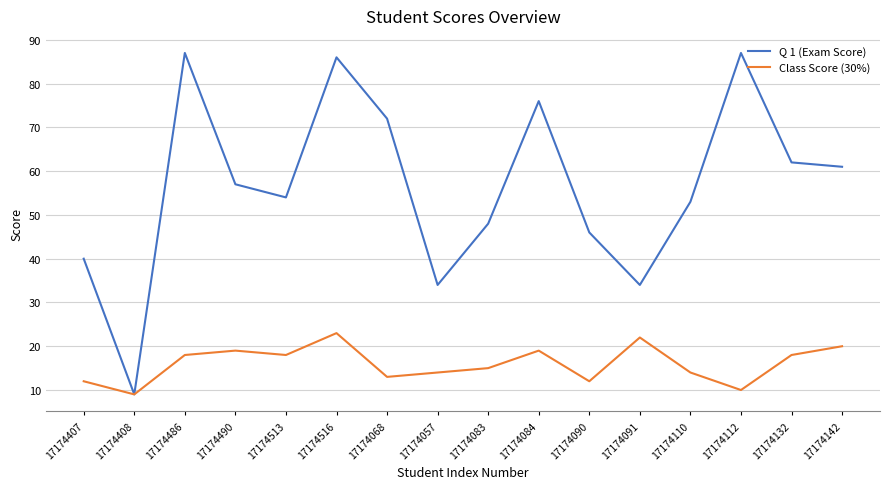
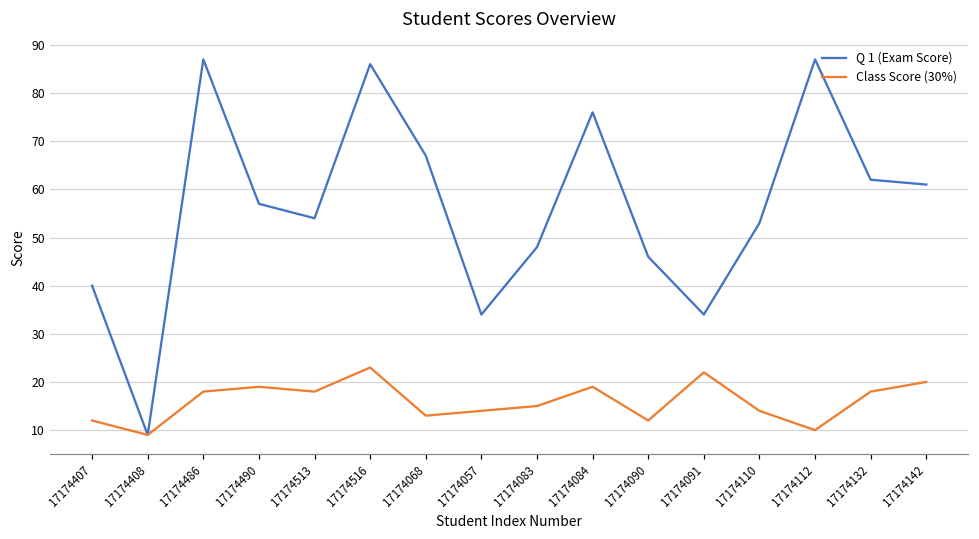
Q 1 (Exam Score), 17174068: 72 -> 67
